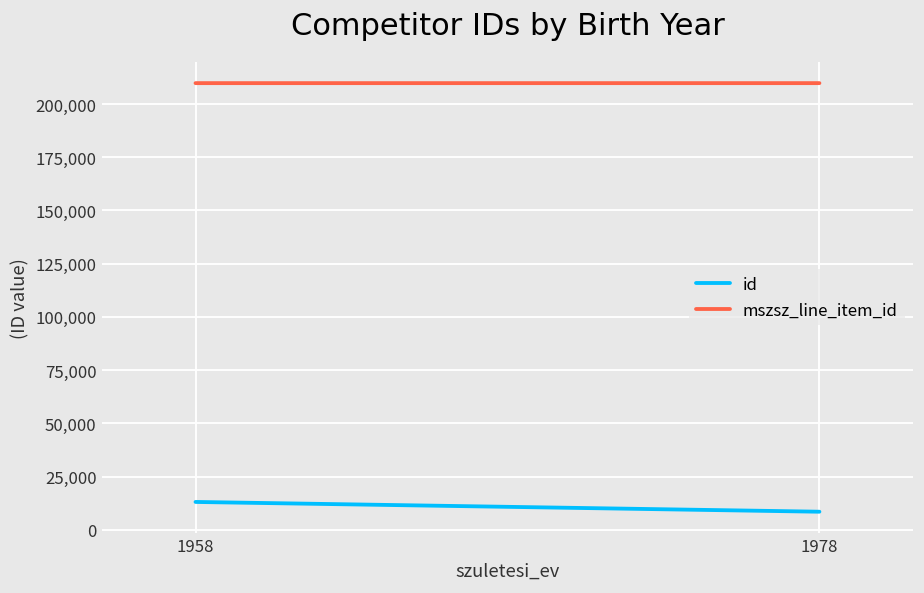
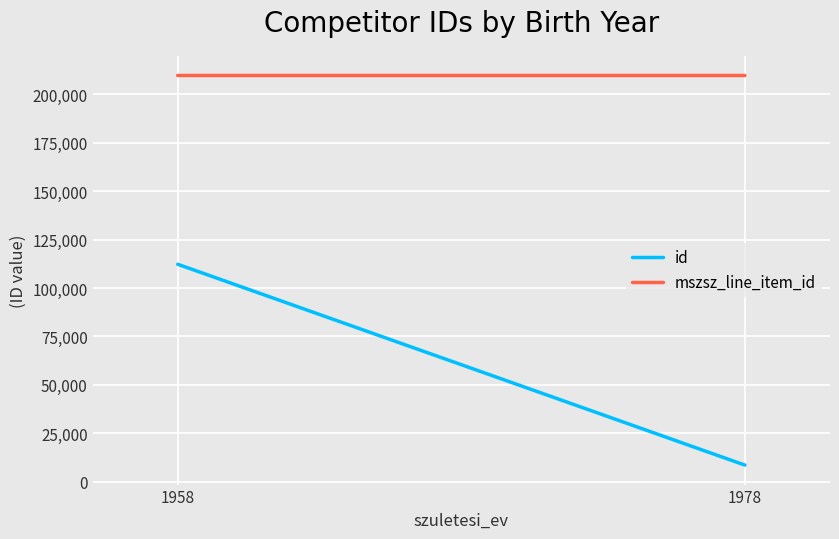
id, 1958: 13,000 -> 112,000
